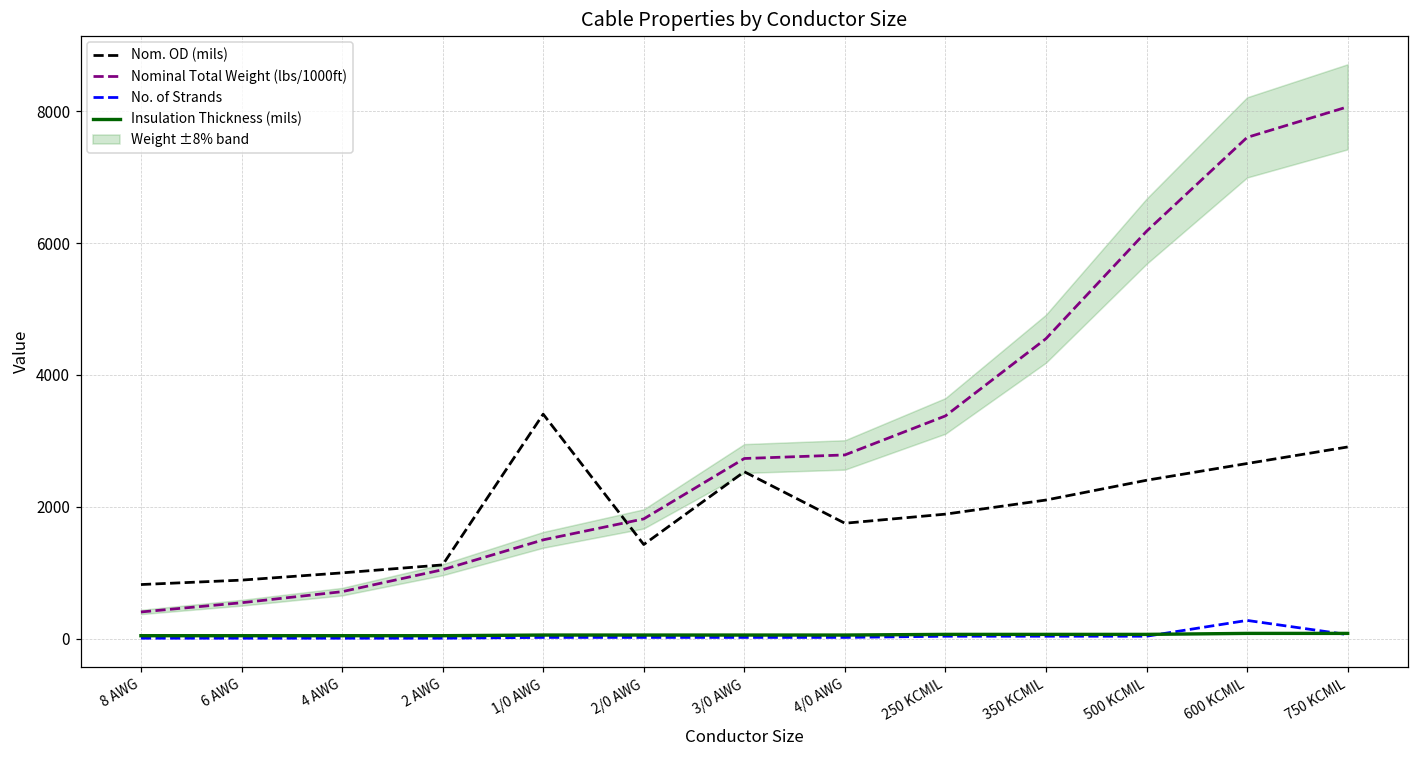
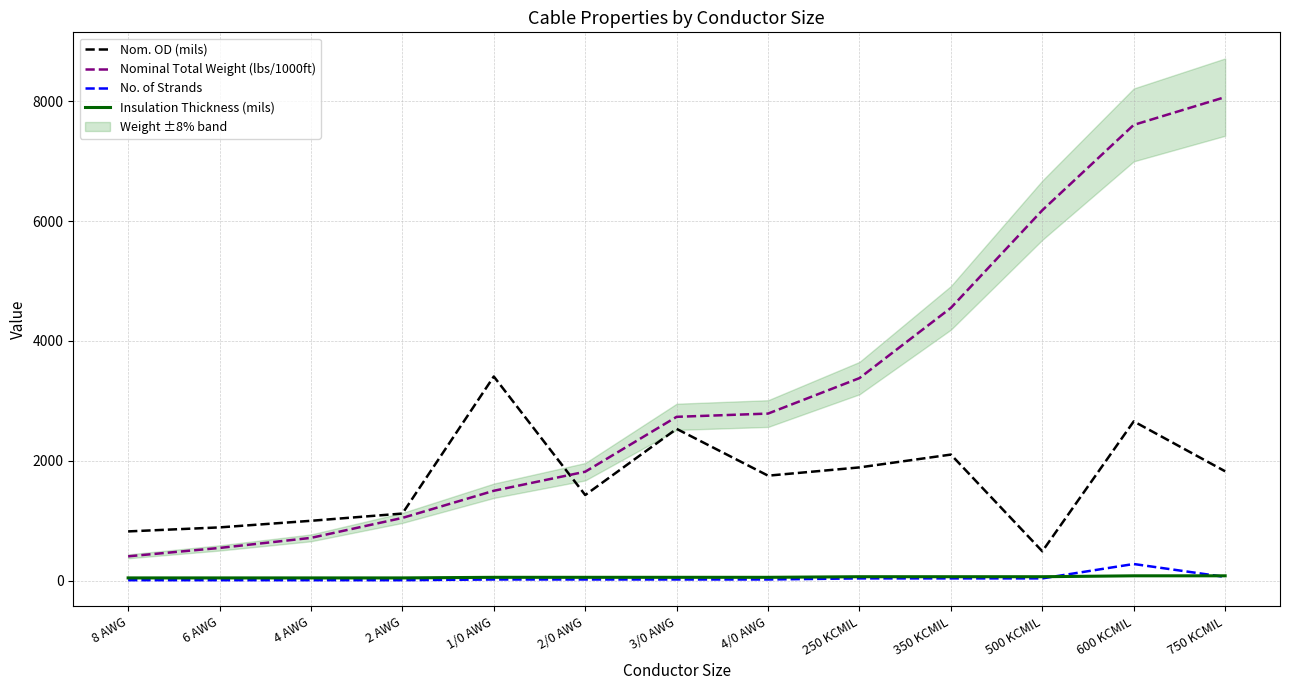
Nom. OD (mils), 500 KCMIL: 2400 -> 500
Nom. OD (mils), 750 KCMIL: 2900 -> 1800
